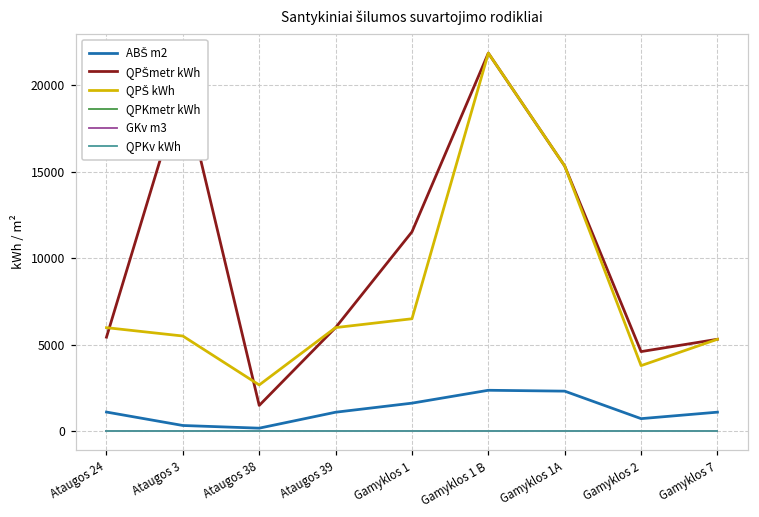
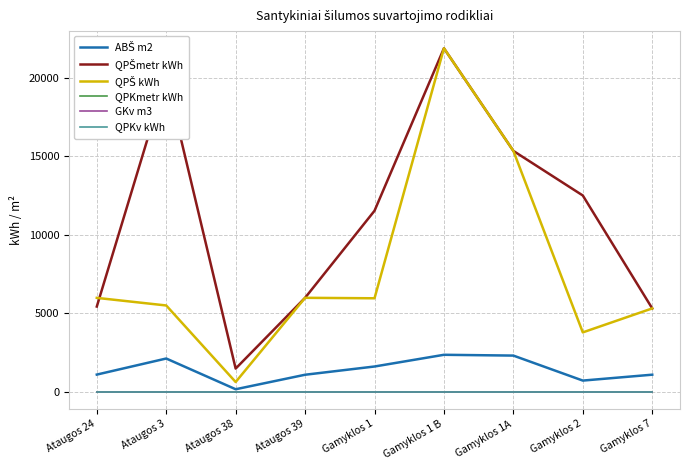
ABŠ m2, Ataugos 3: 300 -> 2100
QPŠ kWh, Ataugos 38: 2700 -> 600
QPŠ kWh, Gamyklos 1: 6500 -> 6000
QPŠmetr kWh, Gamyklos 2: 4600 -> 12500
